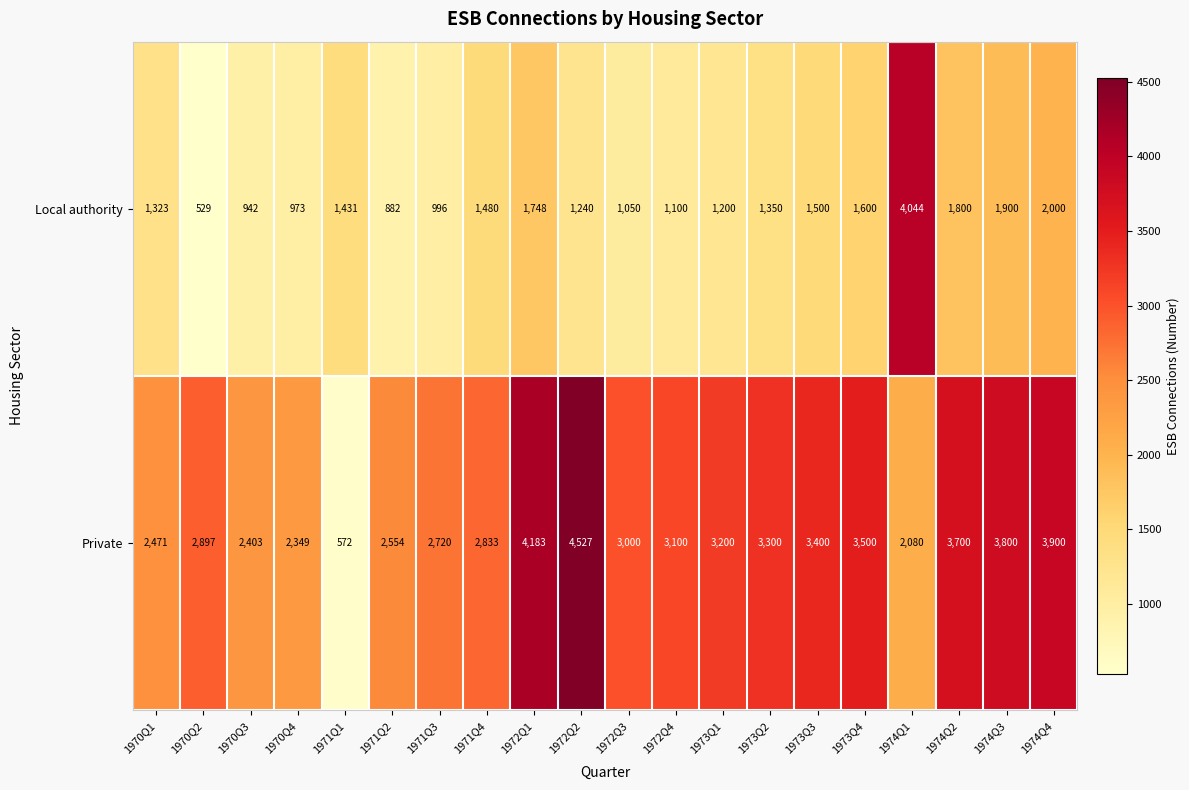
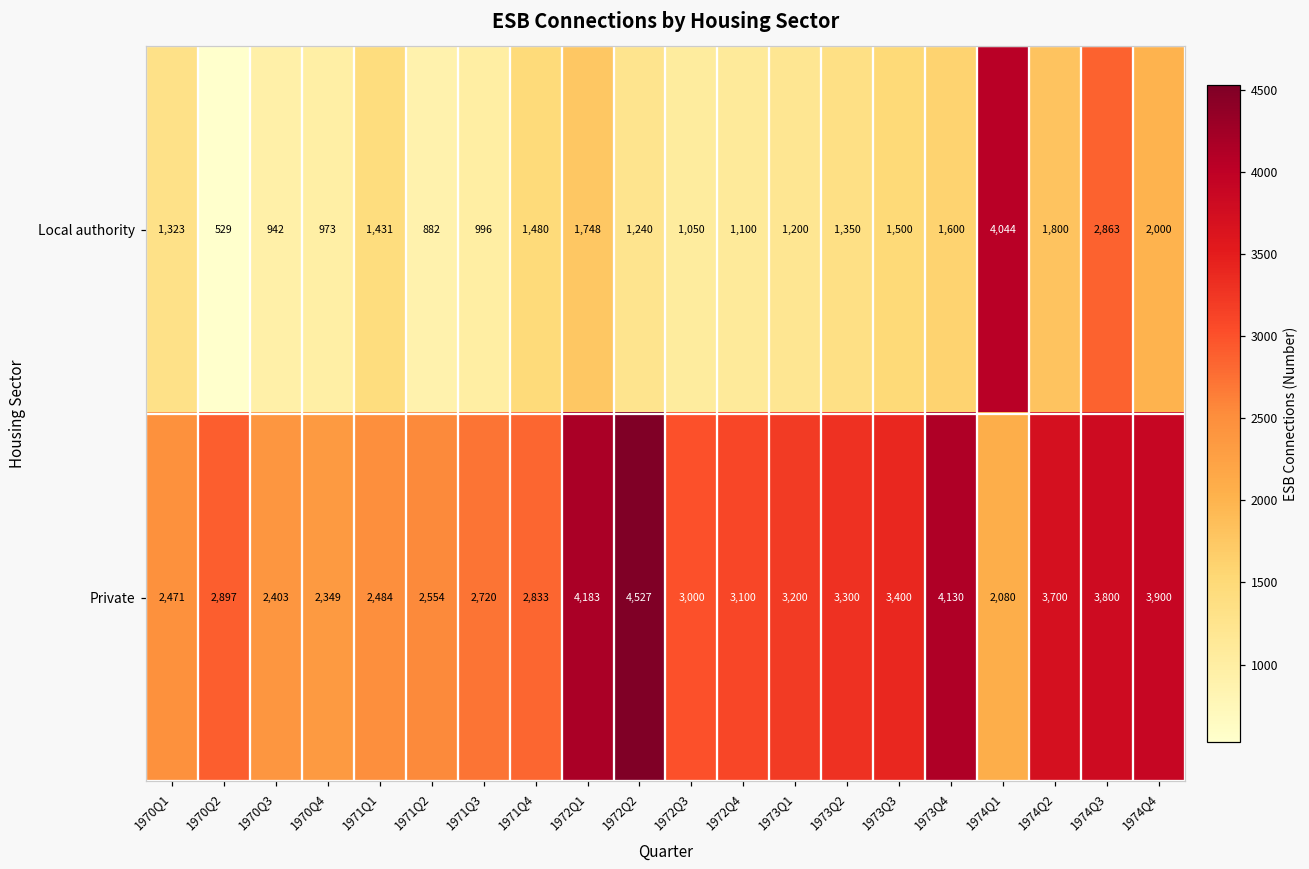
Local authority, 1974Q3: 1,900 -> 2,863
Private, 1971Q1: 572 -> 2,484
Private, 1973Q4: 3,500 -> 4,130
